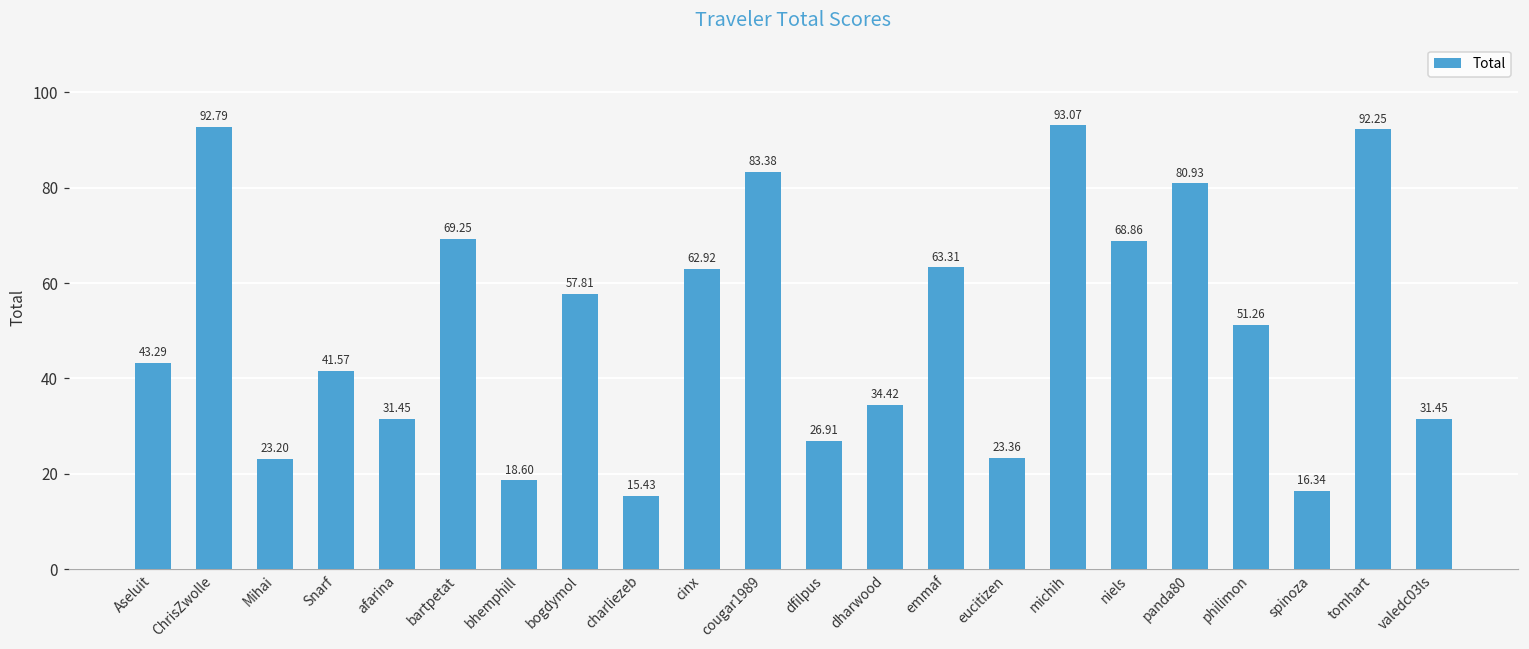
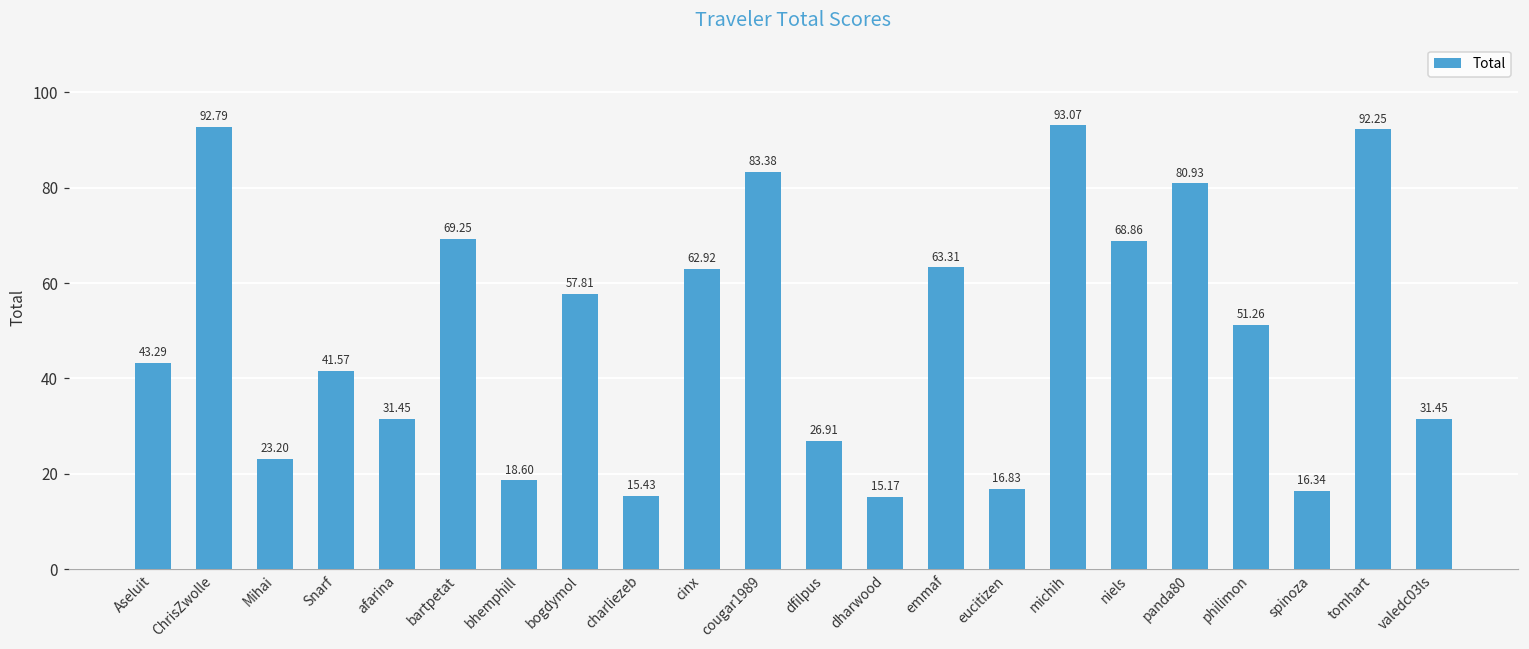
dharwood: 34.42 -> 15.17
eucitizen: 23.36 -> 16.83
